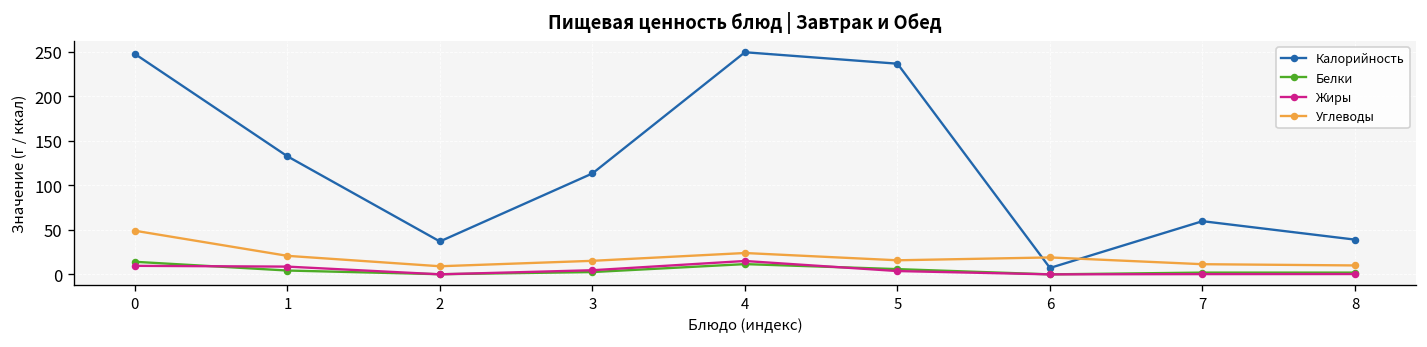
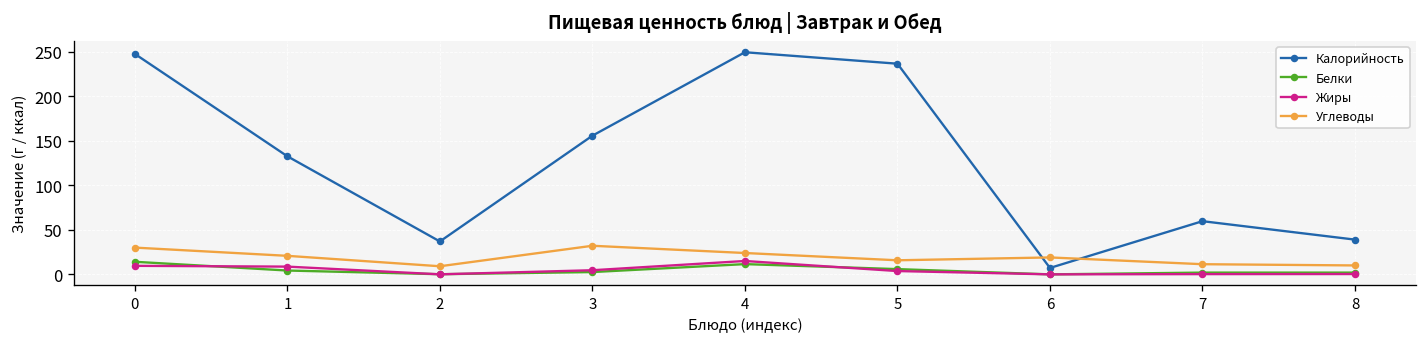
Углеводы, 0: 50 -> 30
Калорийность, 3: 110 -> 160
Углеводы, 3: 20 -> 30
